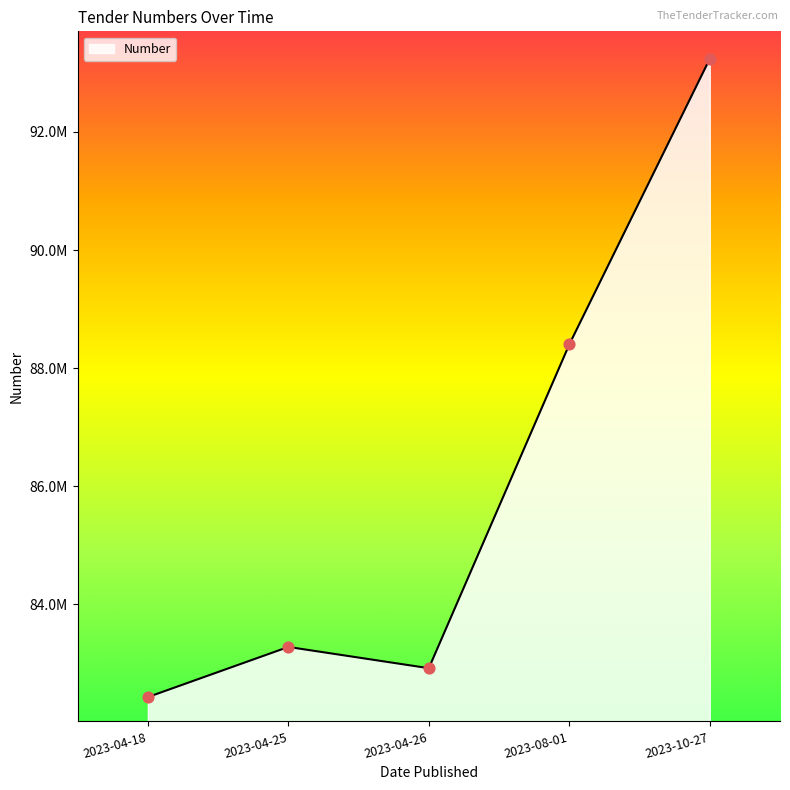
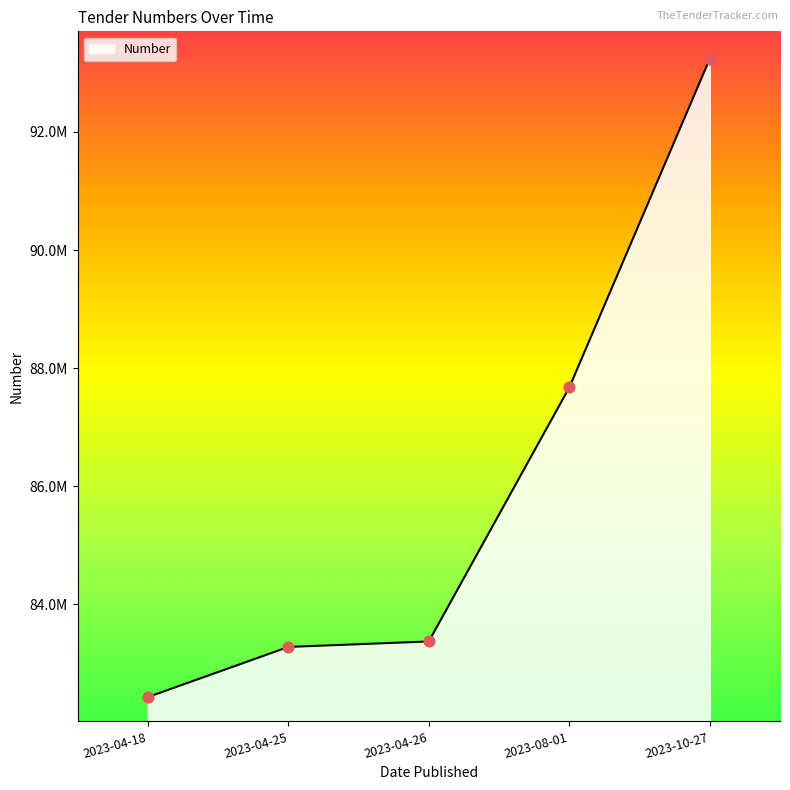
2023-04-26: 82900000 -> 83400000
2023-08-01: 88400000 -> 87700000
